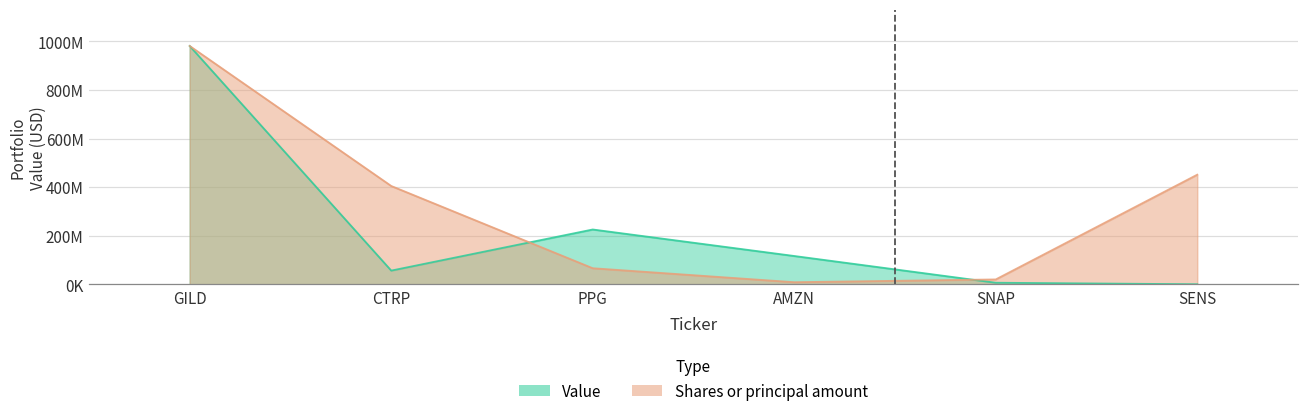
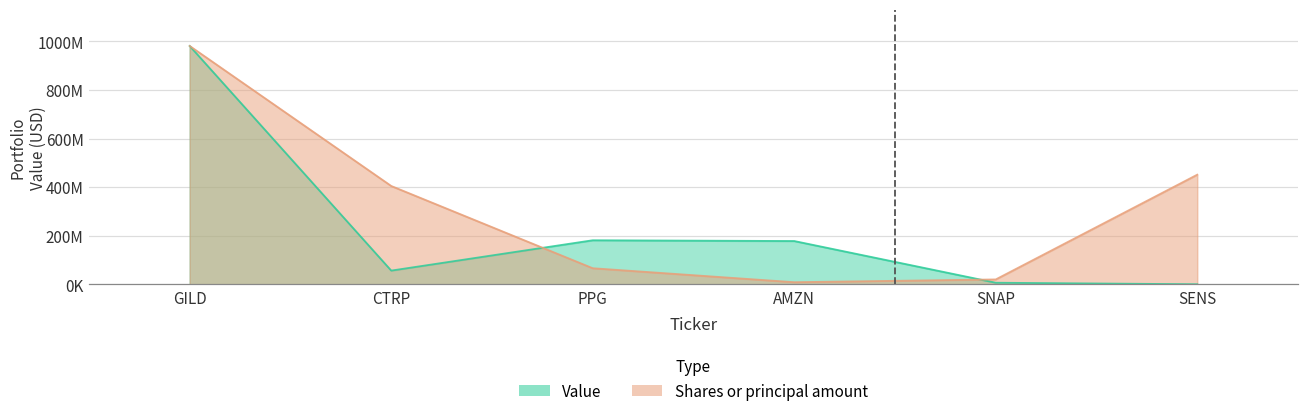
Value, PPG: 230000000 -> 180000000
Value, AMZN: 120000000 -> 180000000
